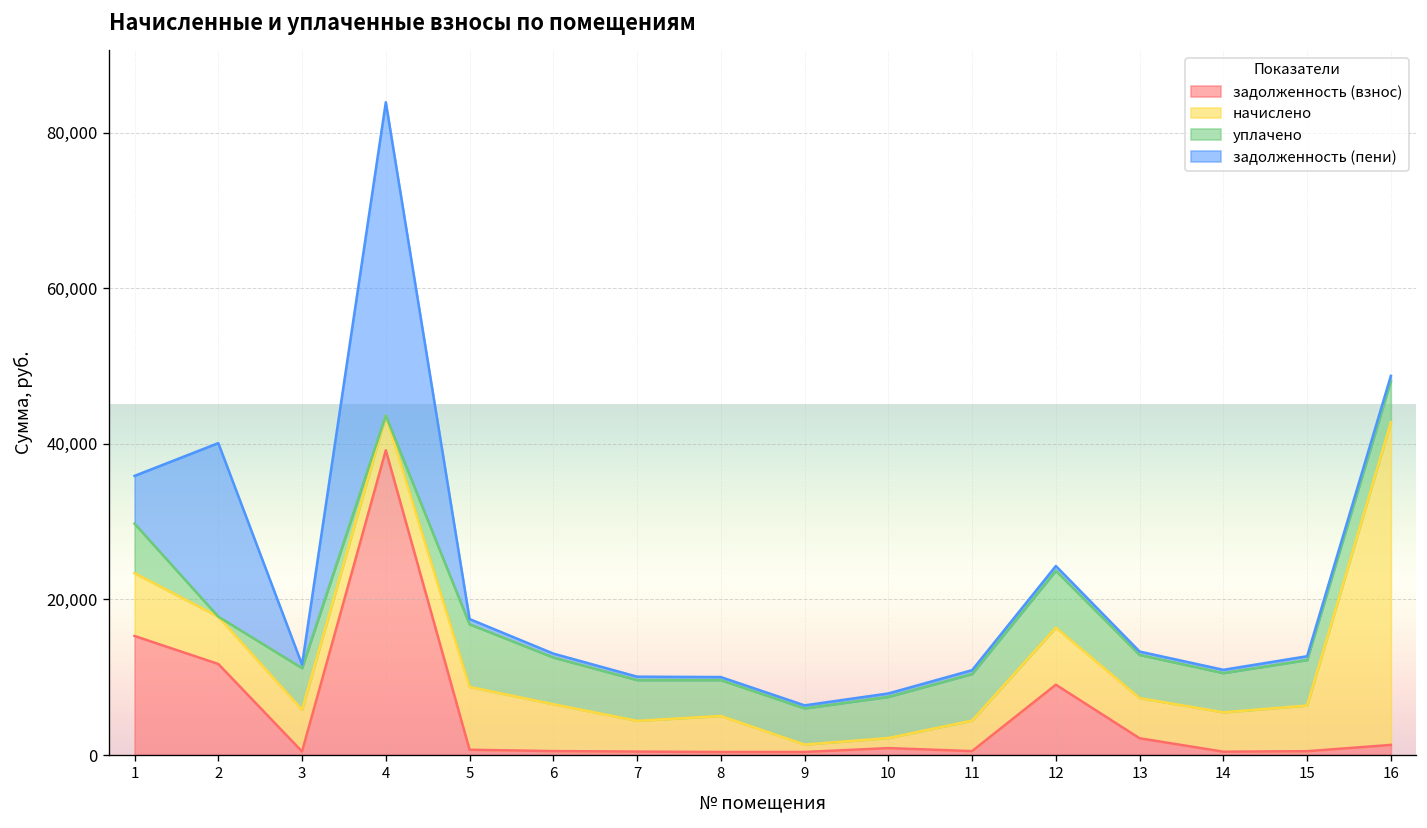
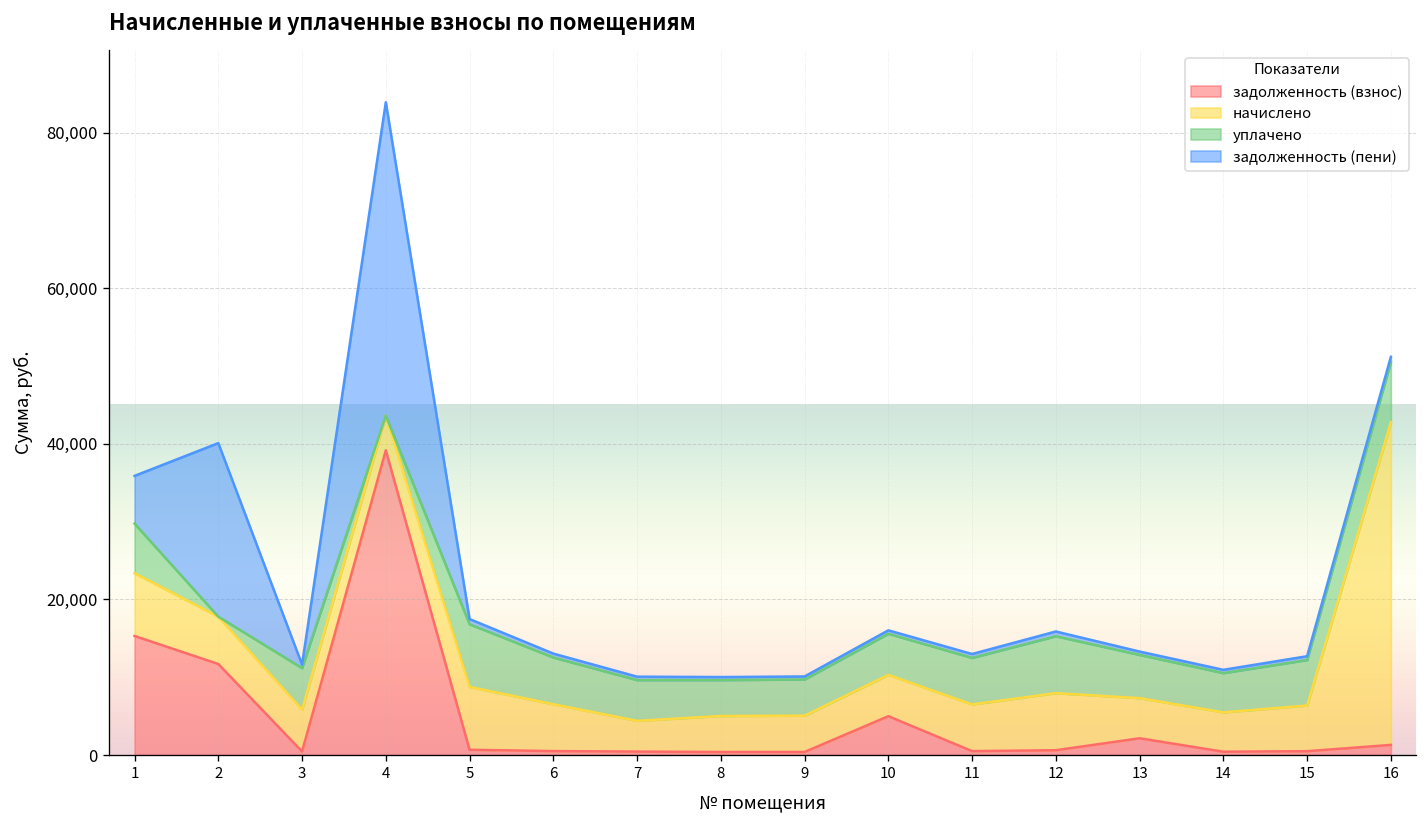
начислено, 9: 1,000 -> 5,000
задолженность (взнос), 10: 1,000 -> 5,000
начислено, 10: 1,000 -> 5,000
начислено, 11: 4,000 -> 6,000
задолженность (взнос), 12: 9,000 -> 1,000
уплачено, 16: 5,000 -> 8,000
